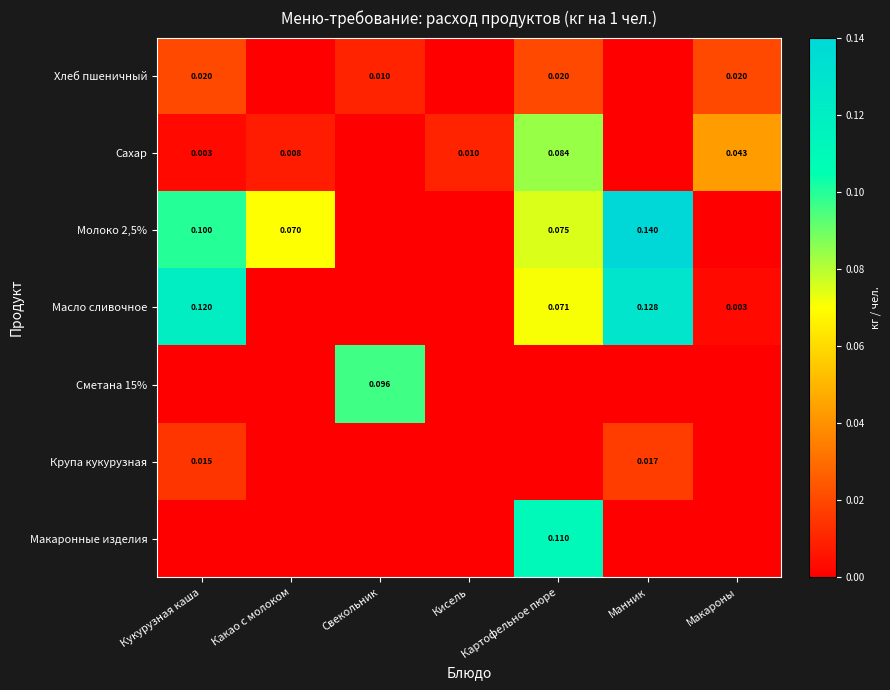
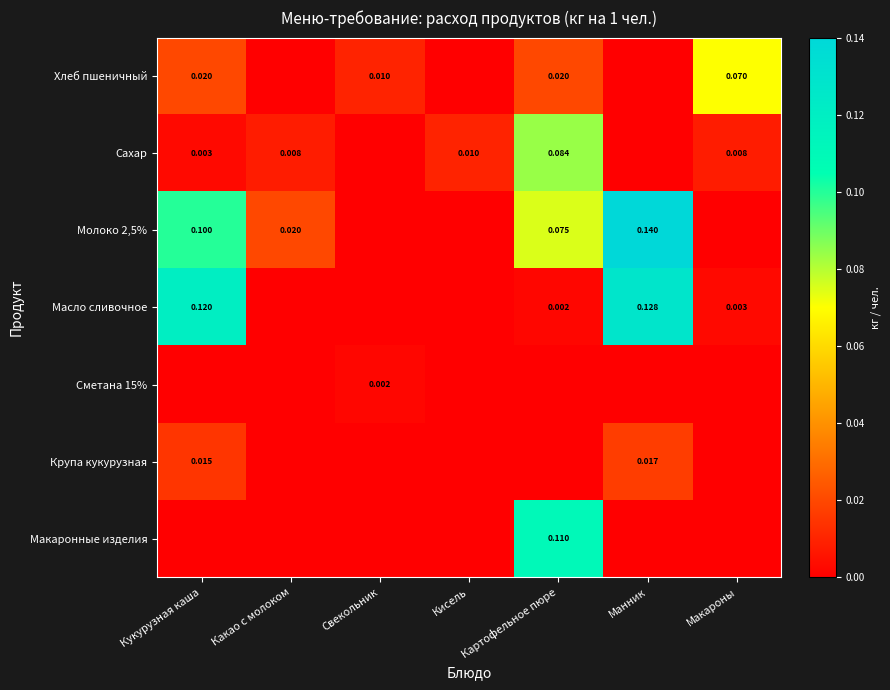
Хлеб пшеничный, Макароны: 0.020 -> 0.070
Сахар, Макароны: 0.043 -> 0.008
Молоко 2,5%, Какао с молоком: 0.070 -> 0.020
Масло сливочное, Картофельное пюре: 0.071 -> 0.002
Сметана 15%, Свекольник: 0.096 -> 0.002
